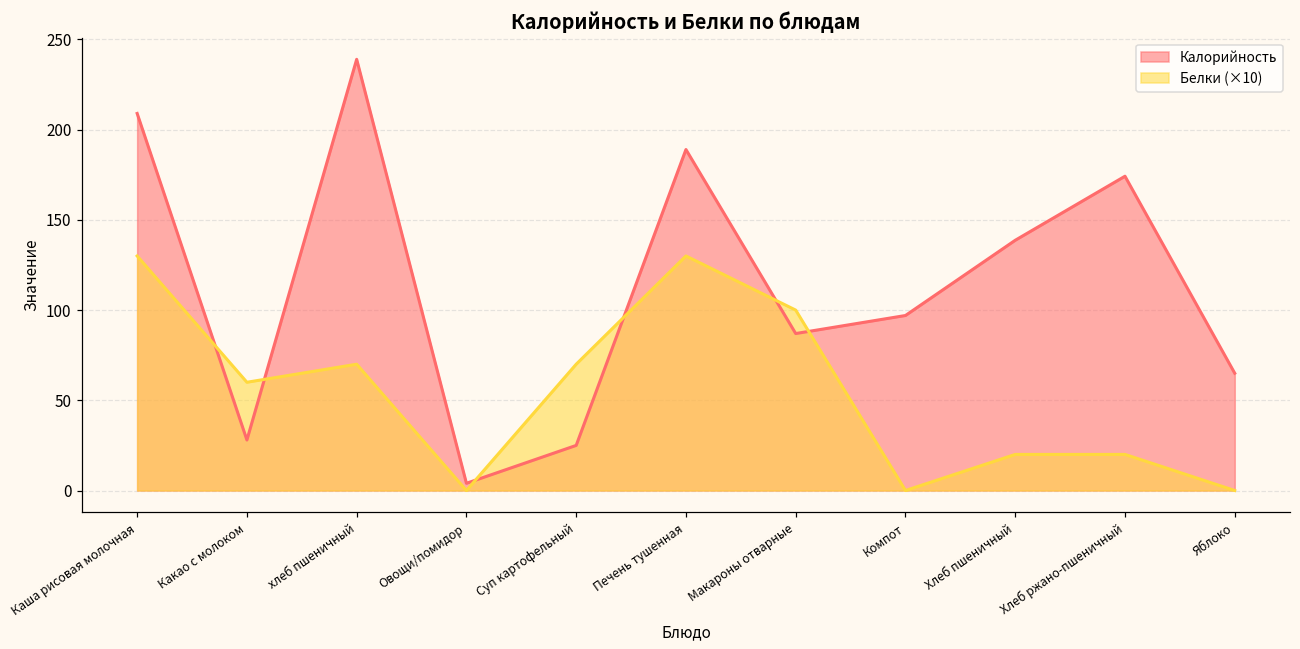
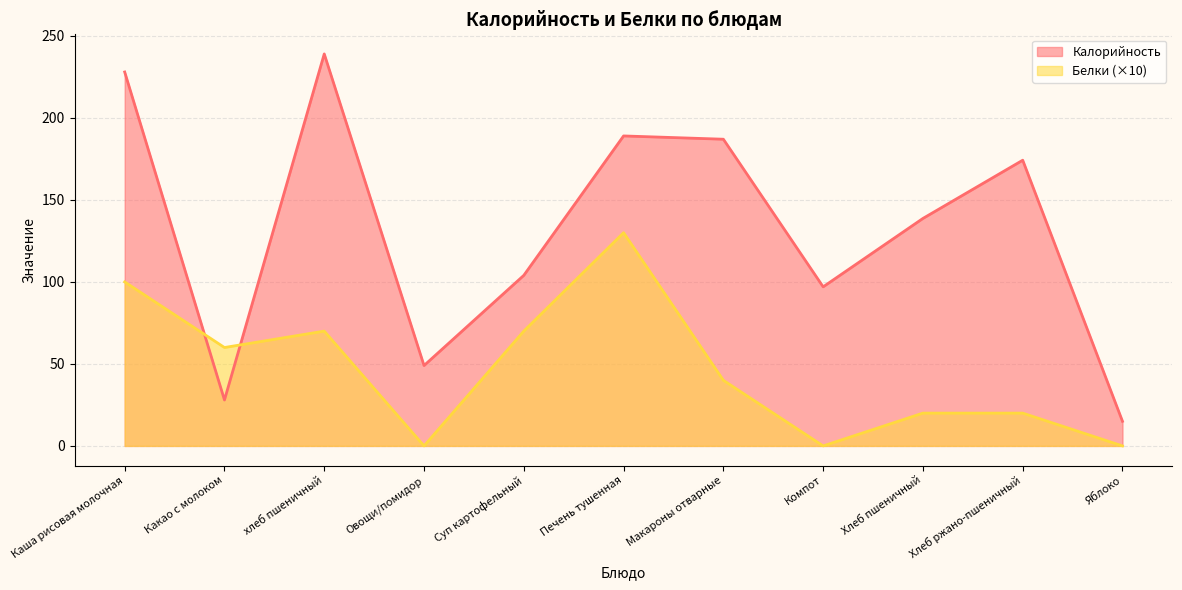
Калорийность, Каша рисовая молочная: 209 -> 228
Белки (×10), Каша рисовая молочная: 130 -> 100
Калорийность, Овощи/помидор: 4 -> 49
Калорийность, Суп картофельный: 25 -> 104
Калорийность, Макароны отварные: 87 -> 187
Белки (×10), Макароны отварные: 100 -> 40
Калорийность, Яблоко: 65 -> 15
